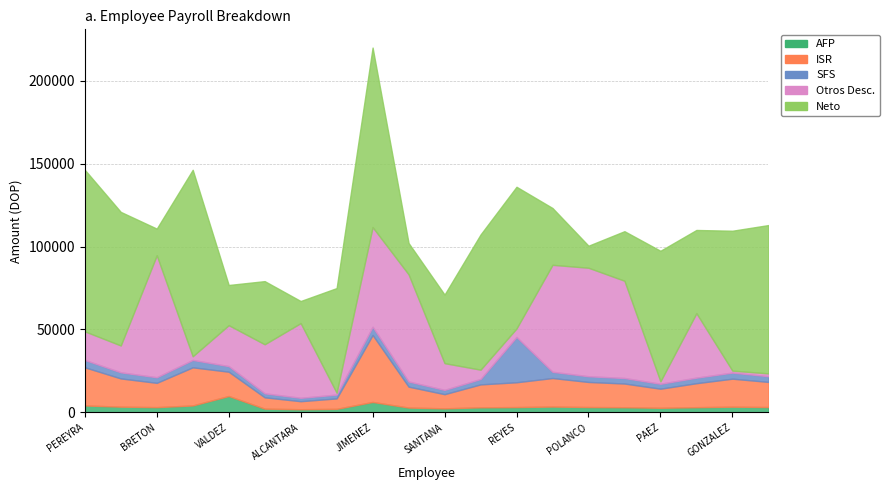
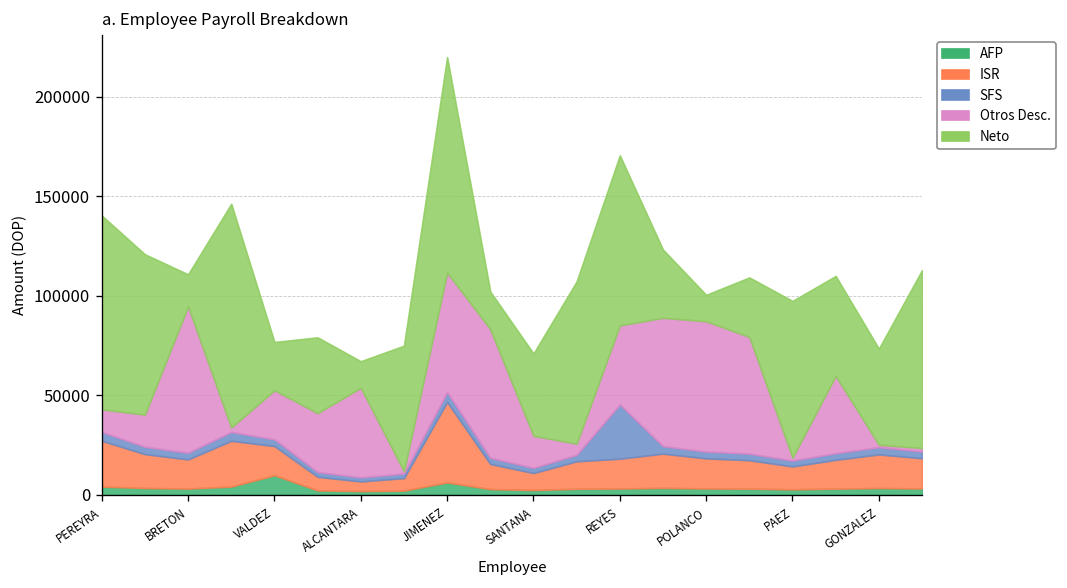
Otros Desc., PEREYRA: 17000 -> 11000
Otros Desc., REYES: 5000 -> 40000
Neto, GONZALEZ: 84000 -> 48000
